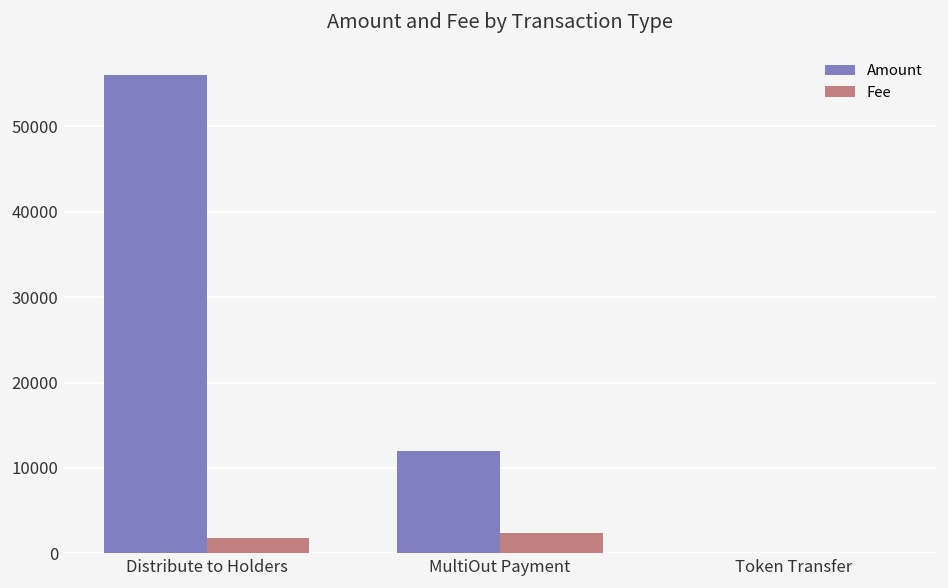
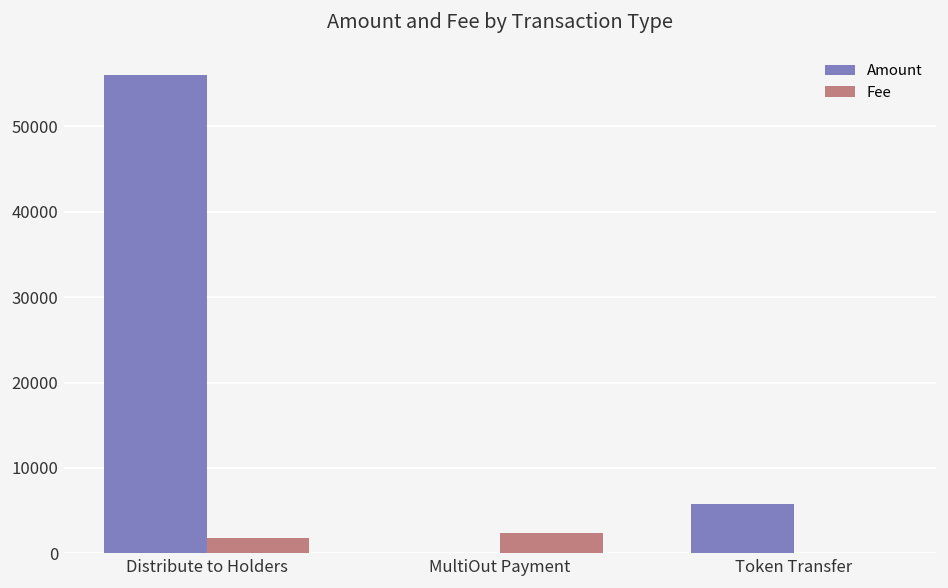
Amount, MultiOut Payment: 12000 -> 0
Amount, Token Transfer: 0 -> 6000
